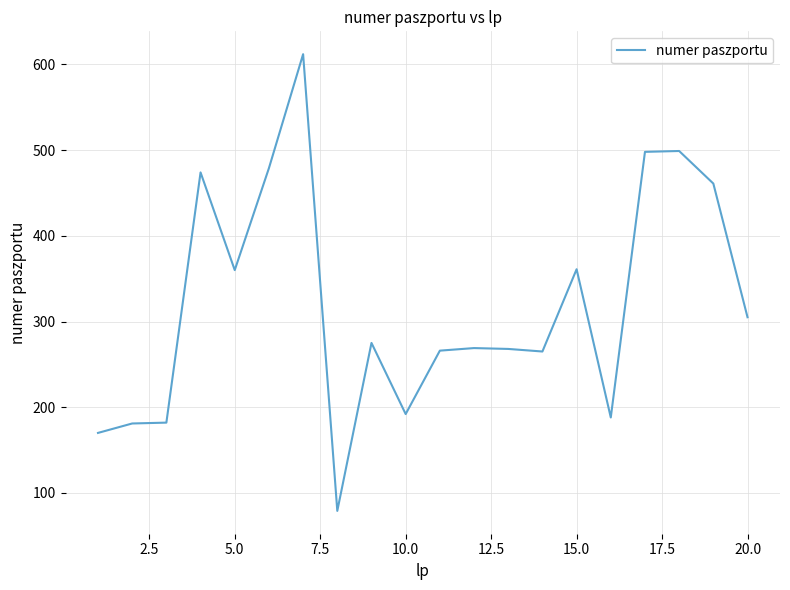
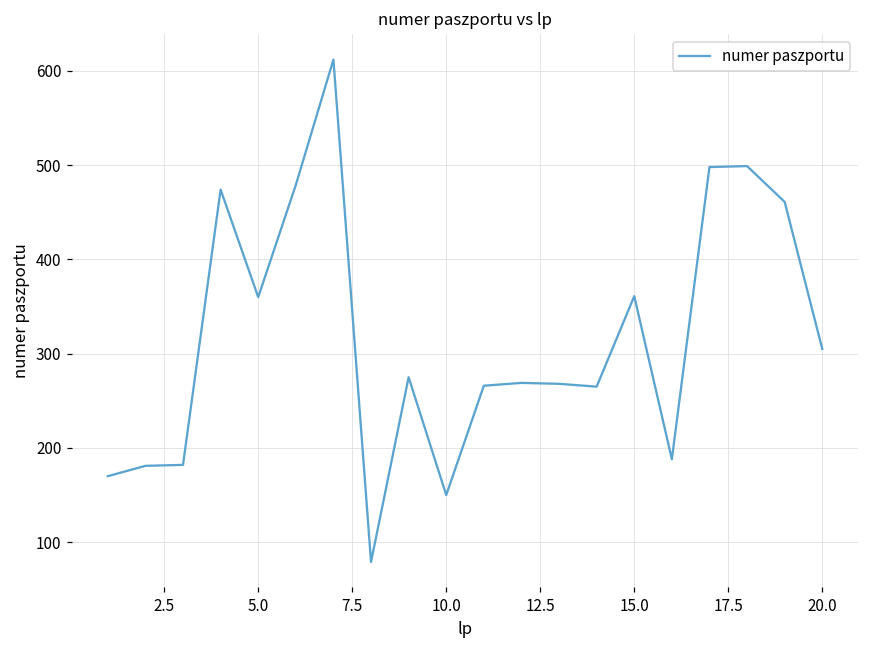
10.0: 190 -> 150
